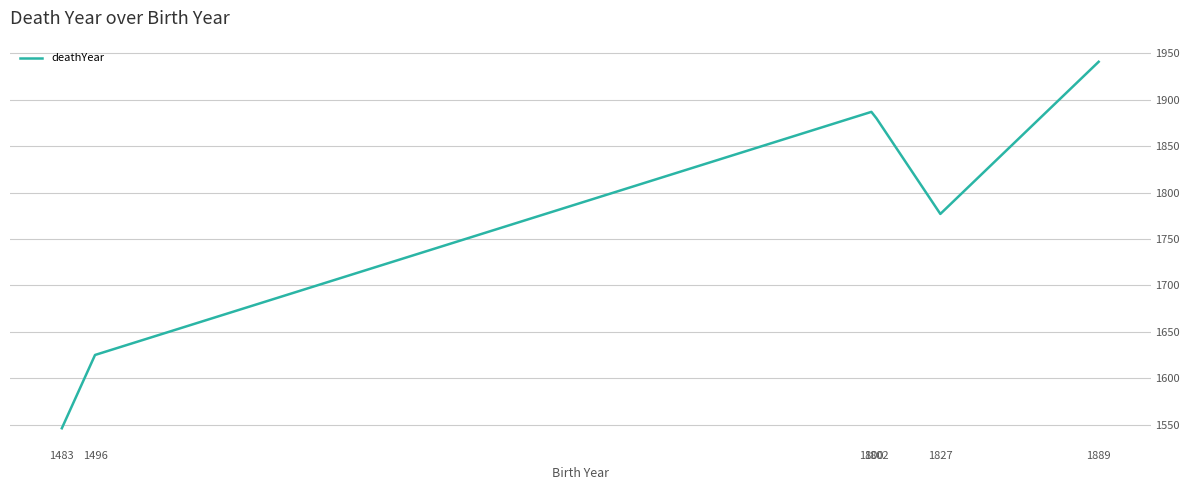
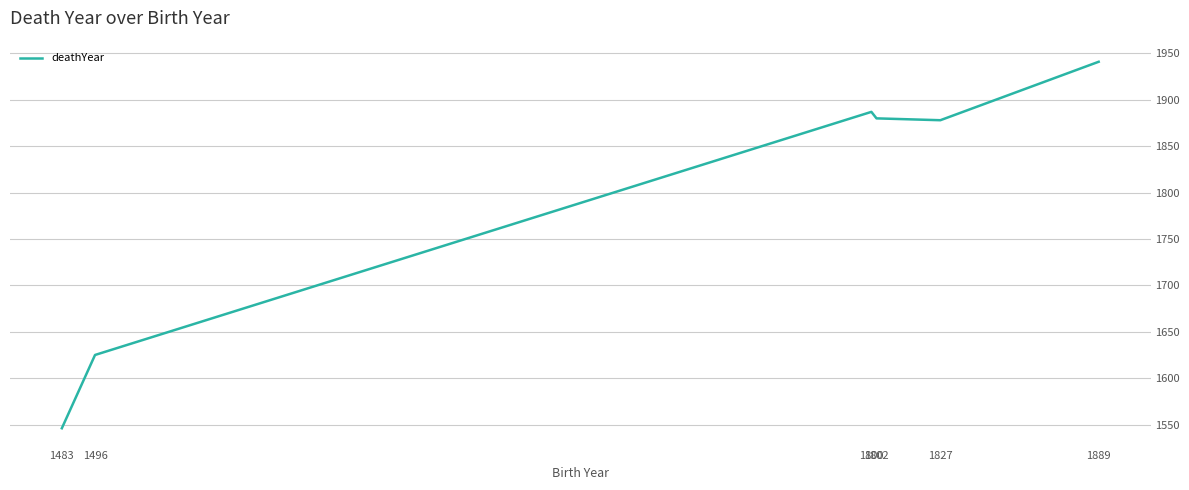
1827: 1780 -> 1880
